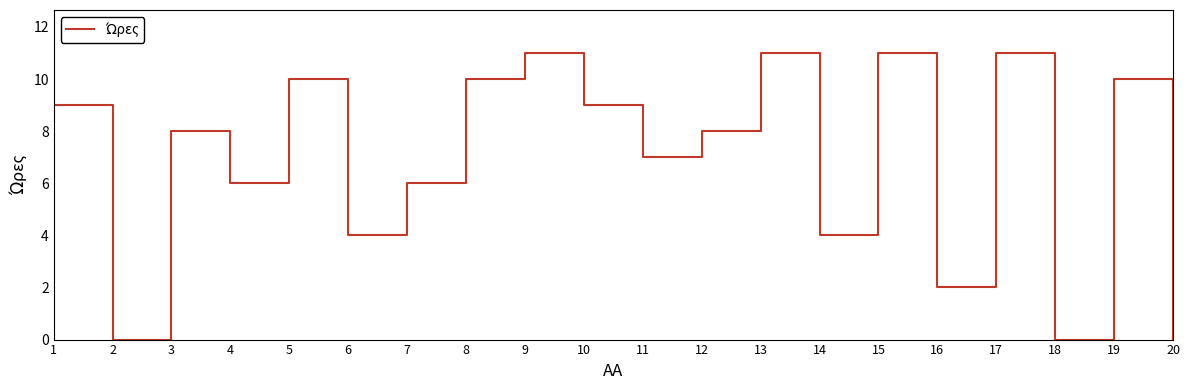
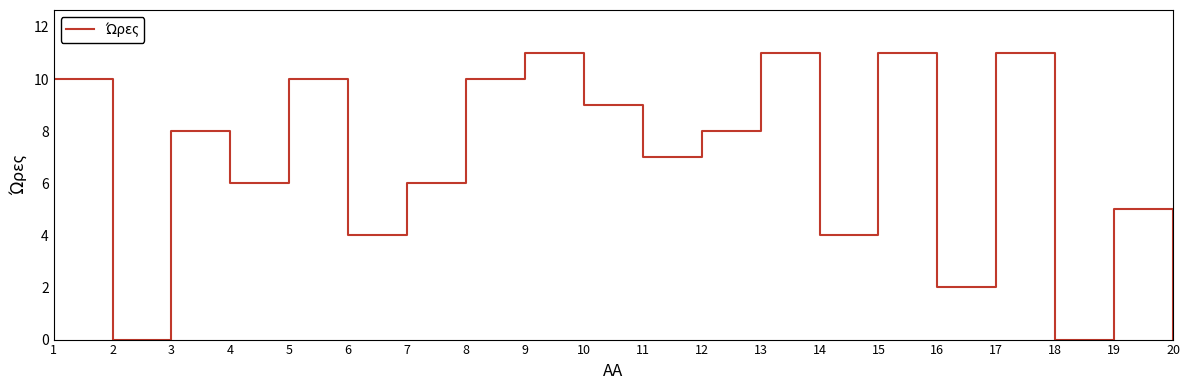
1: 9 -> 10
19: 10 -> 5
